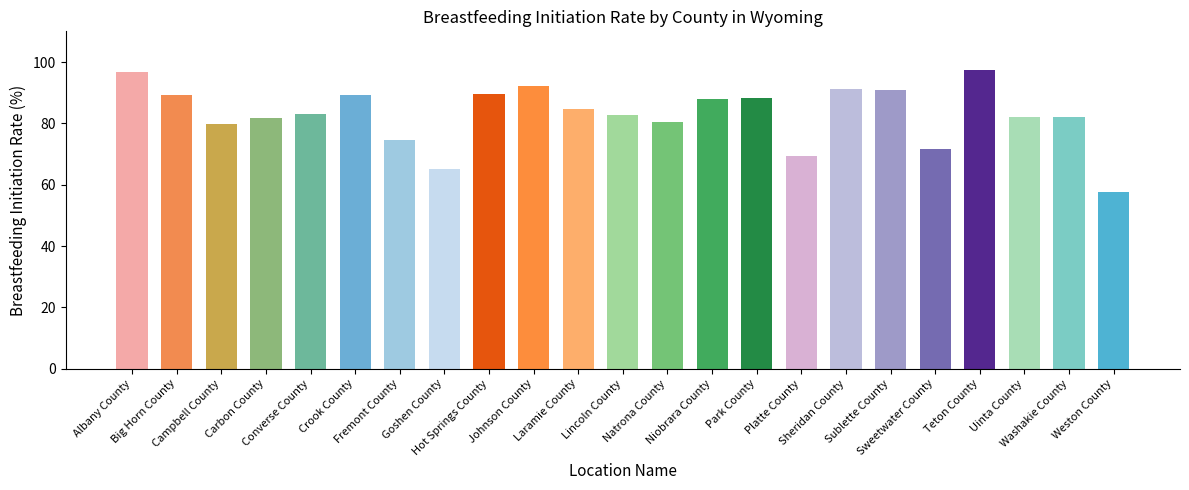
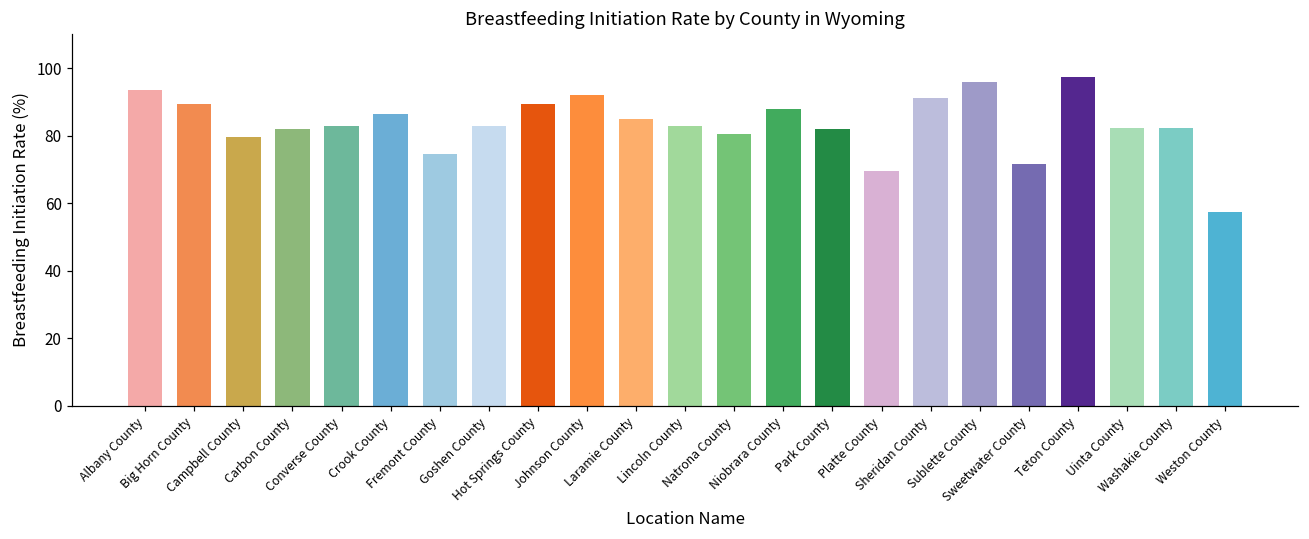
Albany County: 97 -> 94
Crook County: 89 -> 87
Goshen County: 65 -> 83
Park County: 88 -> 82
Sublette County: 91 -> 96
